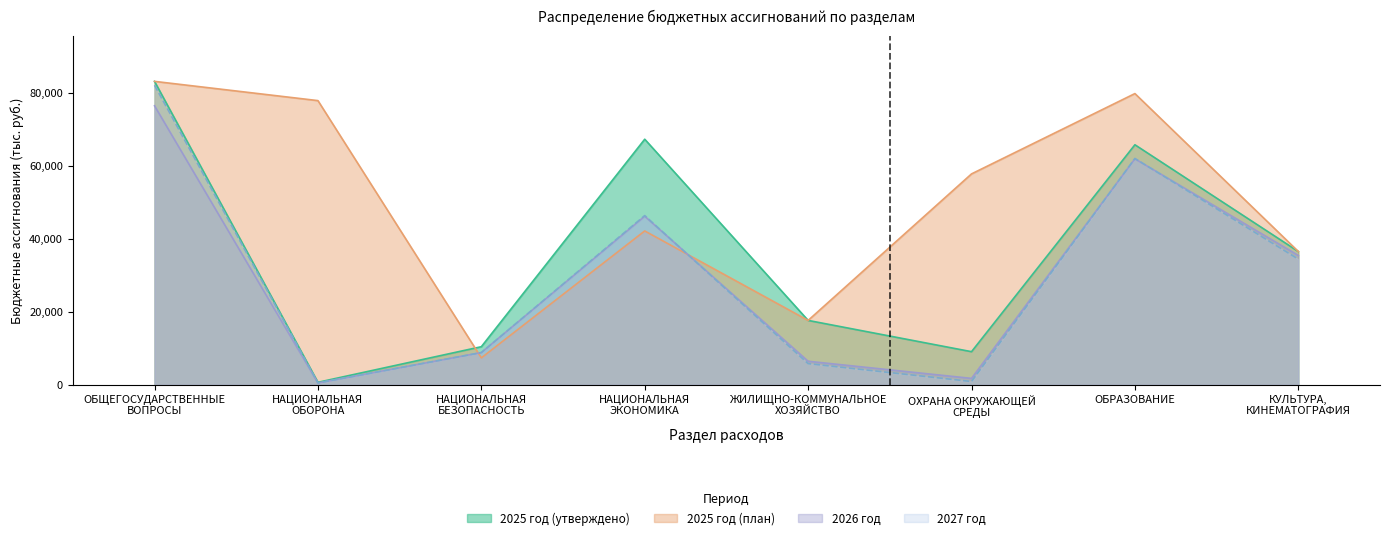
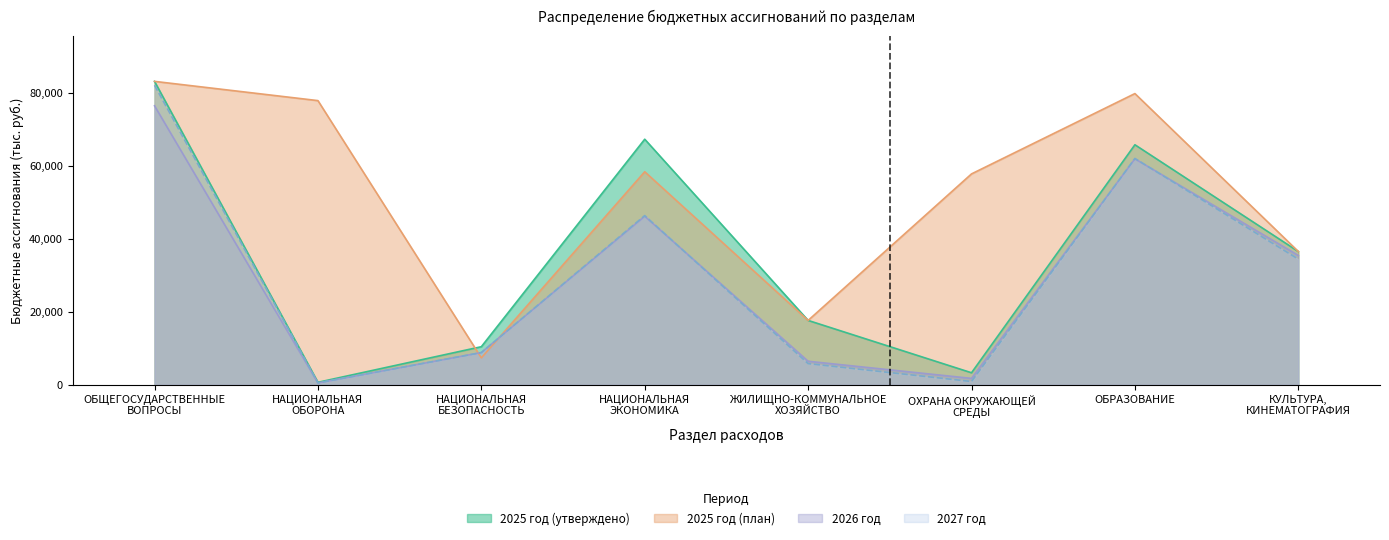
2025 год (план), НАЦИОНАЛЬНАЯ ЭКОНОМИКА: 42,000 -> 58,000
2025 год (утверждено), ОХРАНА ОКРУЖАЮЩЕЙ СРЕДЫ: 9,000 -> 3,000
